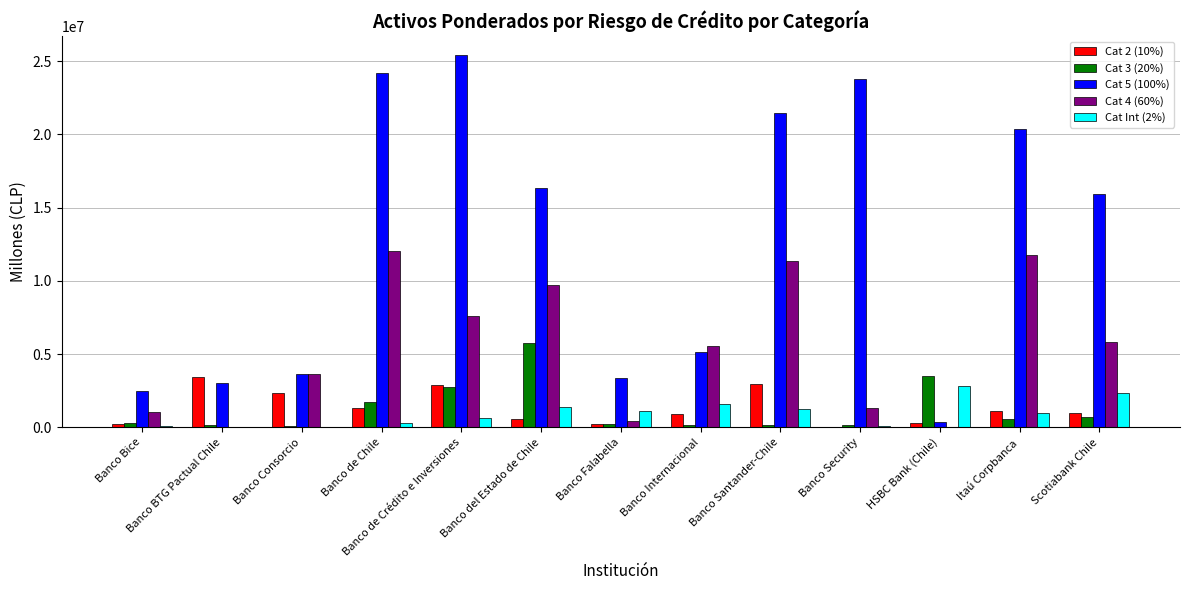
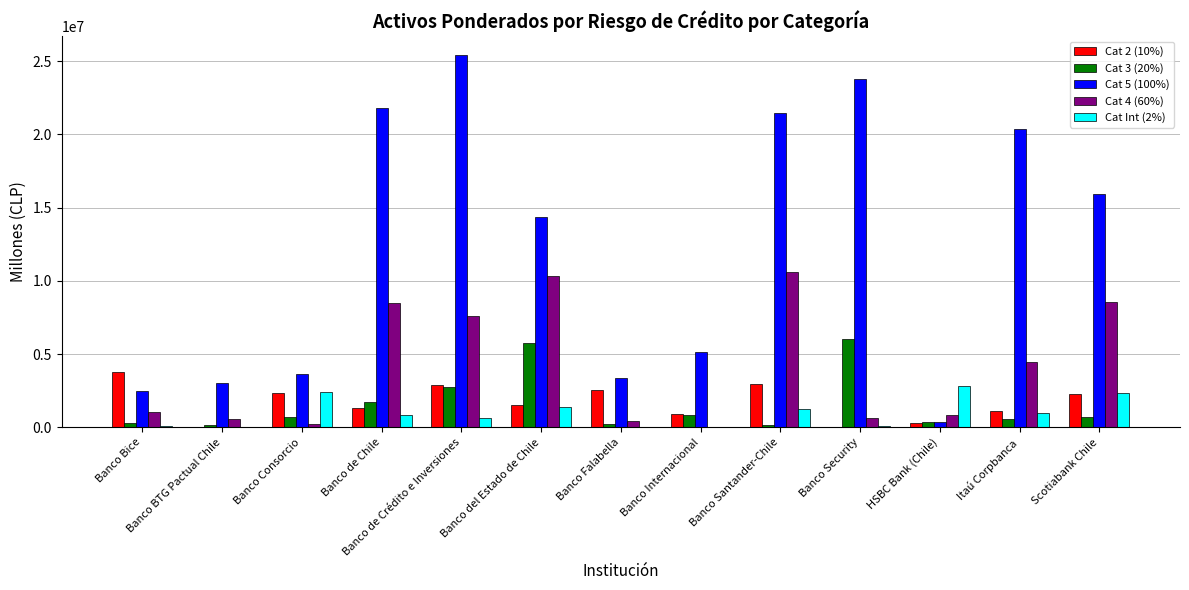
Cat 2 (10%), Banco Bice: 200000 -> 3800000
Cat 2 (10%), Banco BTG Pactual Chile: 3400000 -> 0
Cat 4 (60%), Banco BTG Pactual Chile: 0 -> 500000
Cat 3 (20%), Banco Consorcio: 100000 -> 700000
Cat 4 (60%), Banco Consorcio: 3700000 -> 200000
Cat Int (2%), Banco Consorcio: 0 -> 2400000
Cat 5 (100%), Banco de Chile: 24200000 -> 21800000
Cat 4 (60%), Banco de Chile: 12100000 -> 8500000
Cat Int (2%), Banco de Chile: 300000 -> 800000
Cat 2 (10%), Banco del Estado de Chile: 500000 -> 1500000
Cat 5 (100%), Banco del Estado de Chile: 16300000 -> 14300000
Cat 4 (60%), Banco del Estado de Chile: 9700000 -> 10300000
Cat 2 (10%), Banco Falabella: 200000 -> 2600000
Cat Int (2%), Banco Falabella: 1100000 -> 0
Cat 3 (20%), Banco Internacional: 200000 -> 800000
Cat 4 (60%), Banco Internacional: 5500000 -> 0
Cat Int (2%), Banco Internacional: 1600000 -> 0
Cat 4 (60%), Banco Santander-Chile: 11400000 -> 10600000
Cat 3 (20%), Banco Security: 200000 -> 6100000
Cat 4 (60%), Banco Security: 1300000 -> 600000
Cat 3 (20%), HSBC Bank (Chile): 3500000 -> 300000
Cat 4 (60%), HSBC Bank (Chile): 0 -> 900000
Cat 4 (60%), Itaú Corpbanca: 11800000 -> 4500000
Cat 2 (10%), Scotiabank Chile: 1000000 -> 2300000
Cat 4 (60%), Scotiabank Chile: 5900000 -> 8600000
